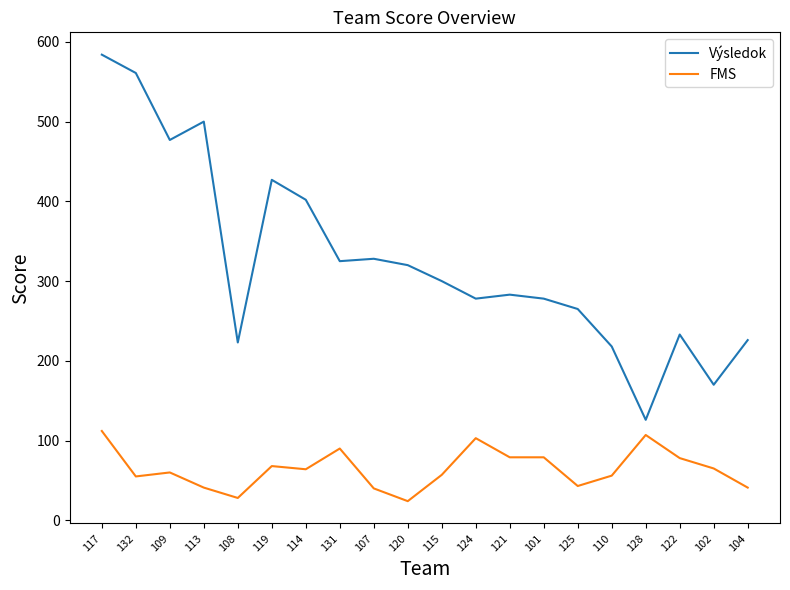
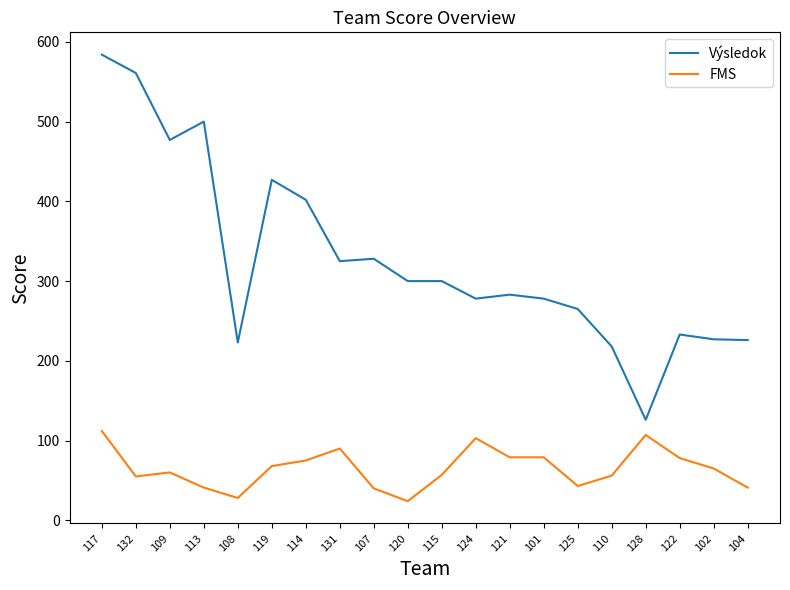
FMS, 114: 60 -> 80
Výsledok, 120: 320 -> 300
Výsledok, 102: 170 -> 230
